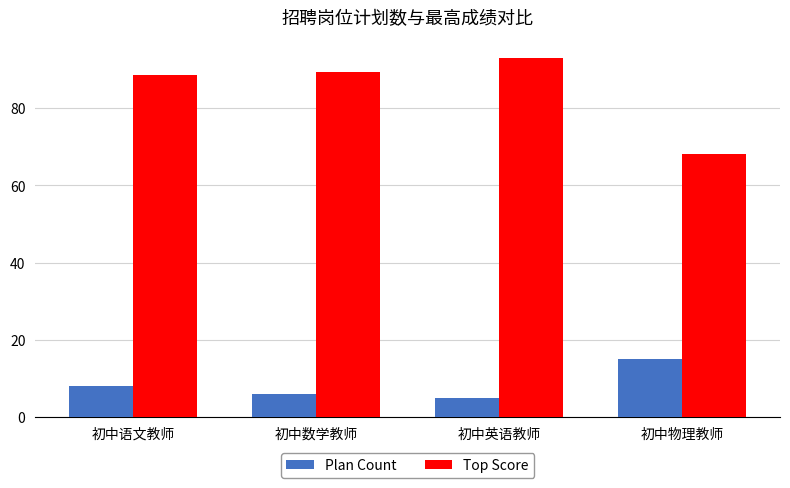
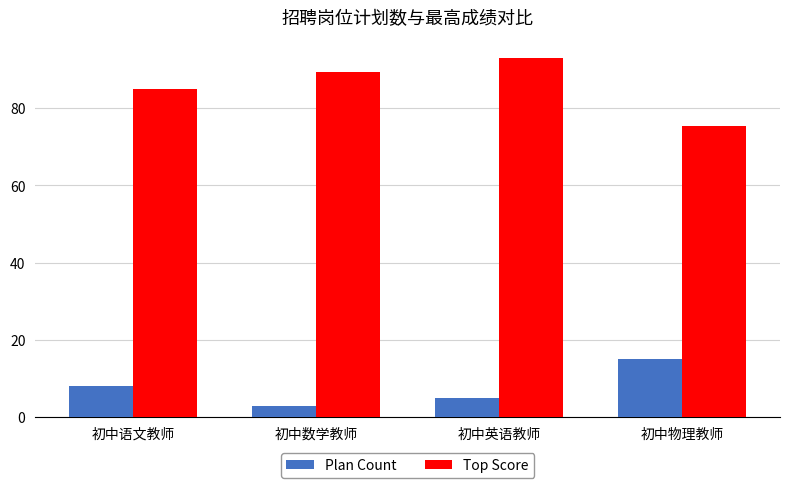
Top Score, 初中语文教师: 89 -> 85
Plan Count, 初中数学教师: 6 -> 3
Top Score, 初中物理教师: 68 -> 76
